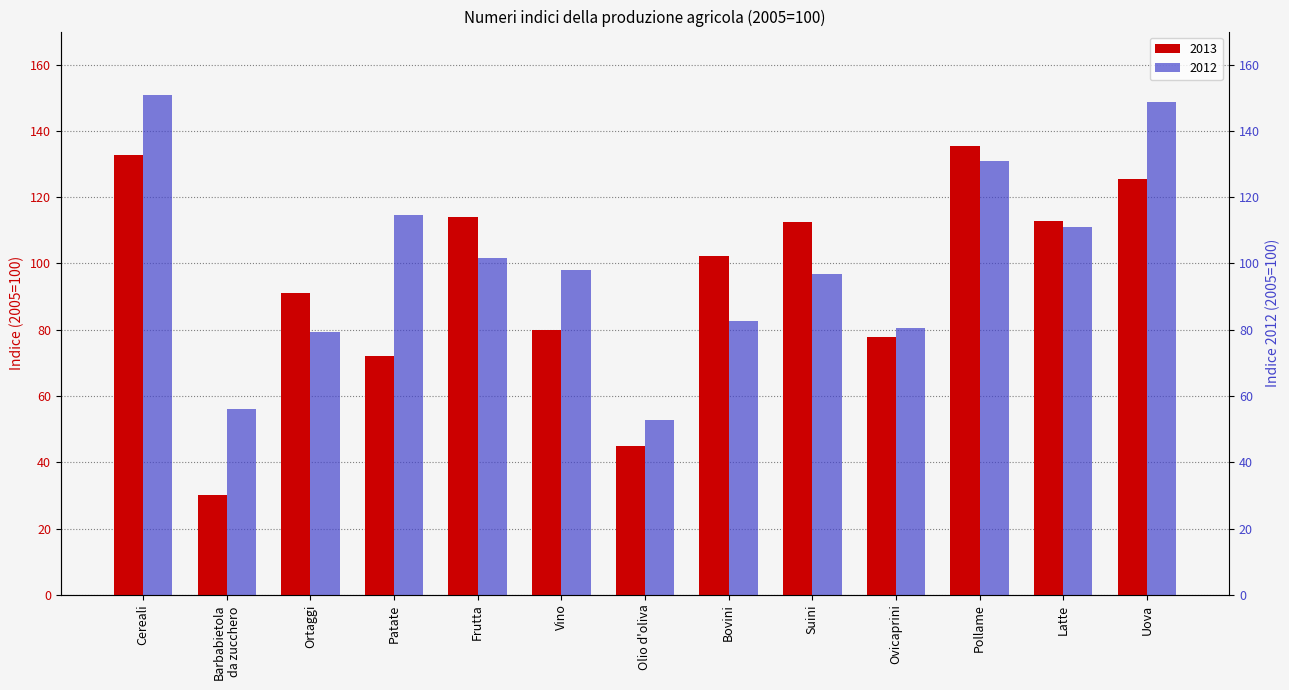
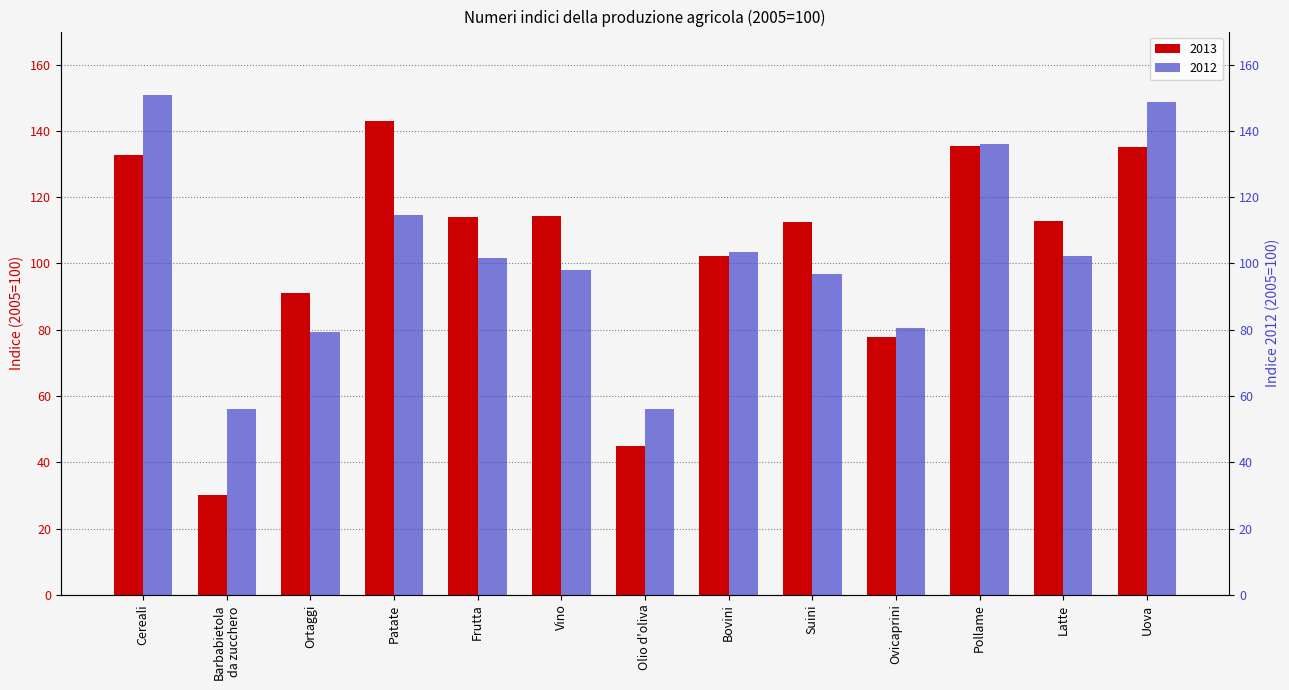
2013, Patate: 72 -> 143
2013, Vino: 80 -> 114
2012, Olio d'oliva: 53 -> 56
2012, Bovini: 83 -> 104
2012, Pollame: 131 -> 136
2012, Latte: 111 -> 102
2013, Uova: 125 -> 135
